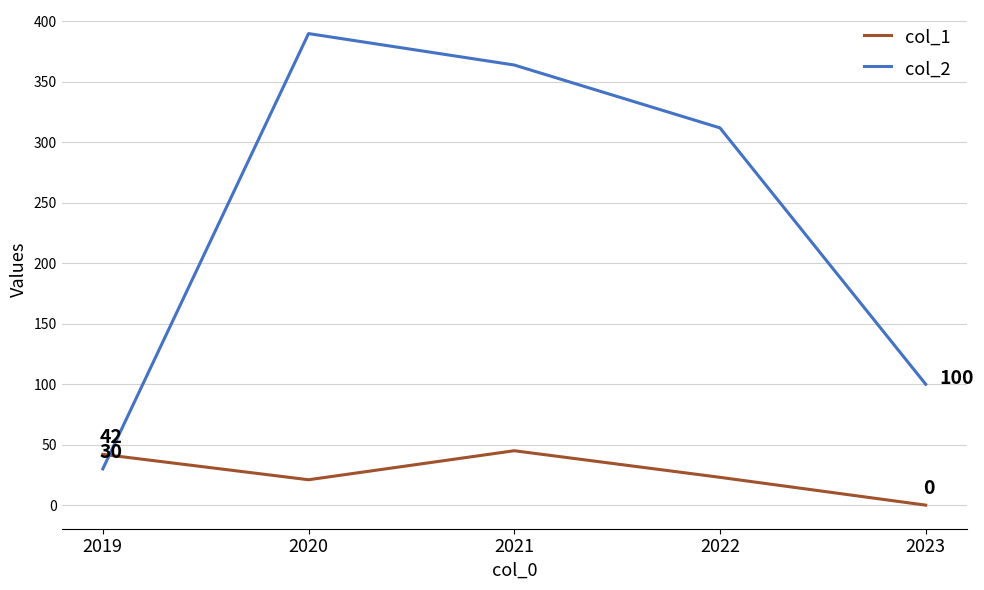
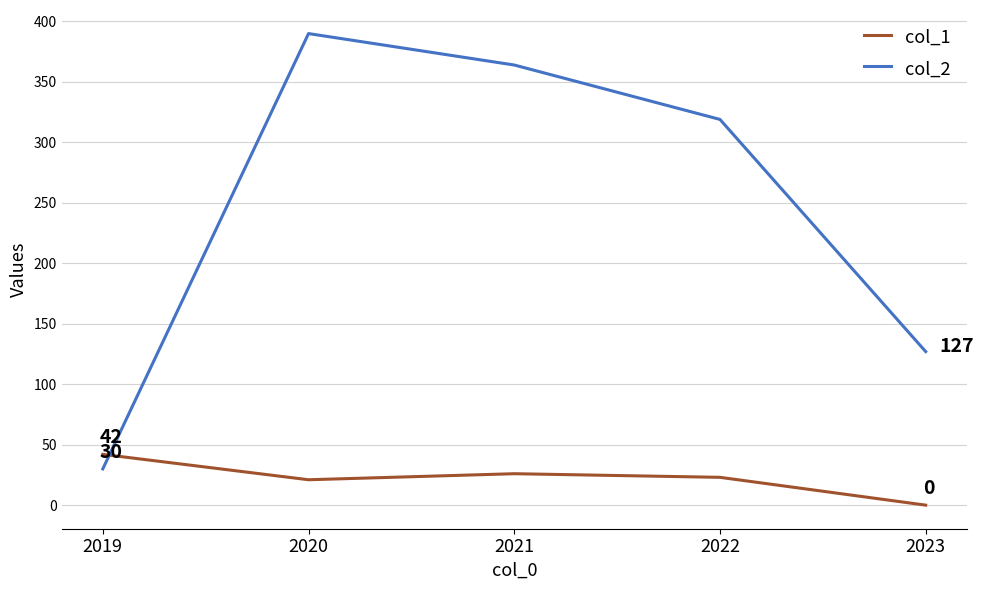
col_1, 2021: 45 -> 26
col_2, 2022: 312 -> 319
col_2, 2023: 100 -> 127
